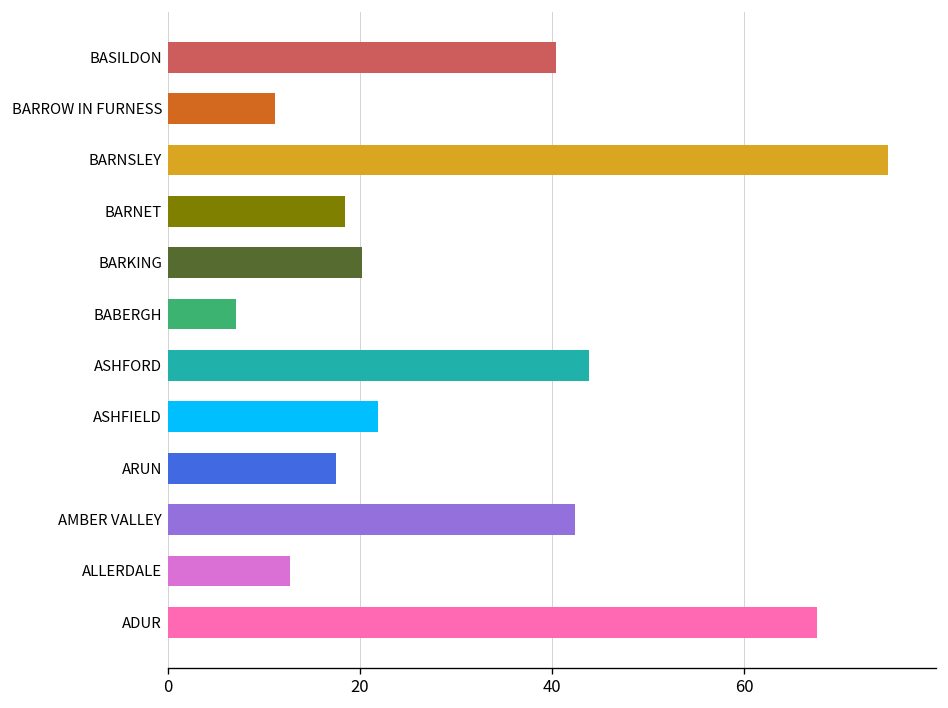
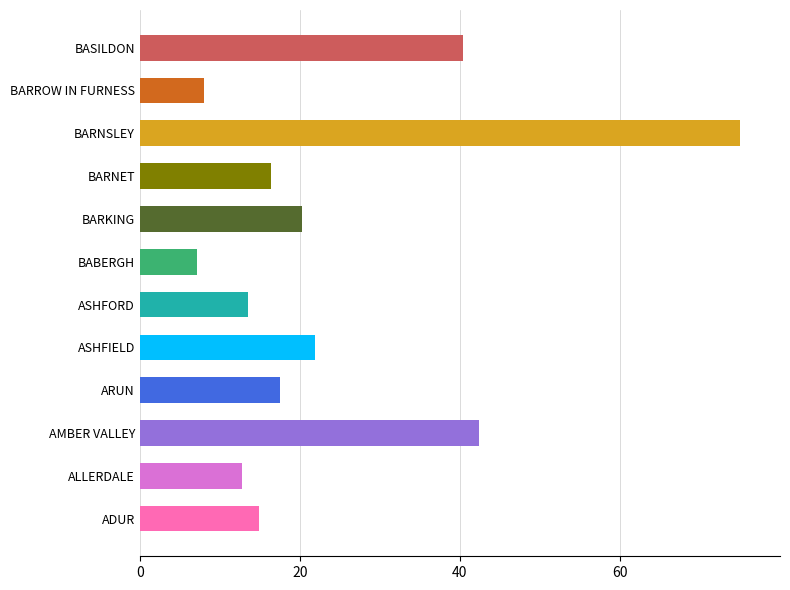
BARROW IN FURNESS: 11 -> 8
BARNET: 18 -> 16
ASHFORD: 44 -> 14
ADUR: 68 -> 15
